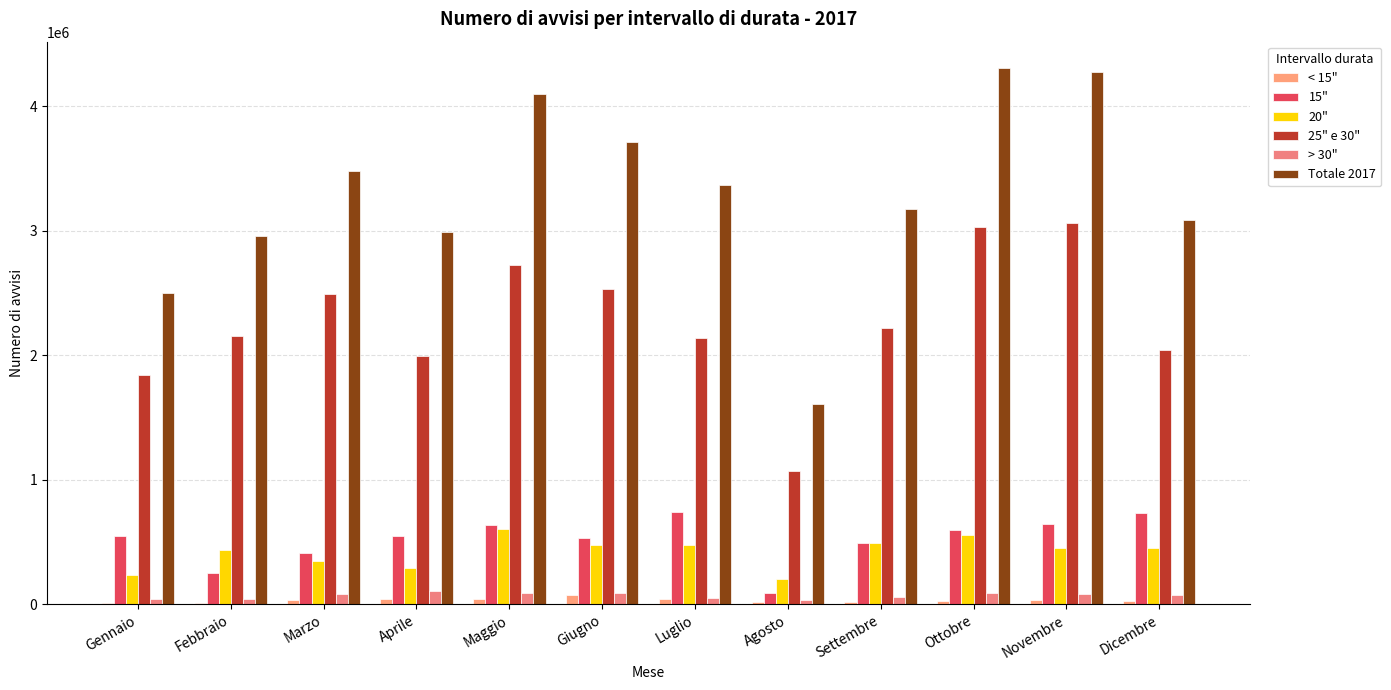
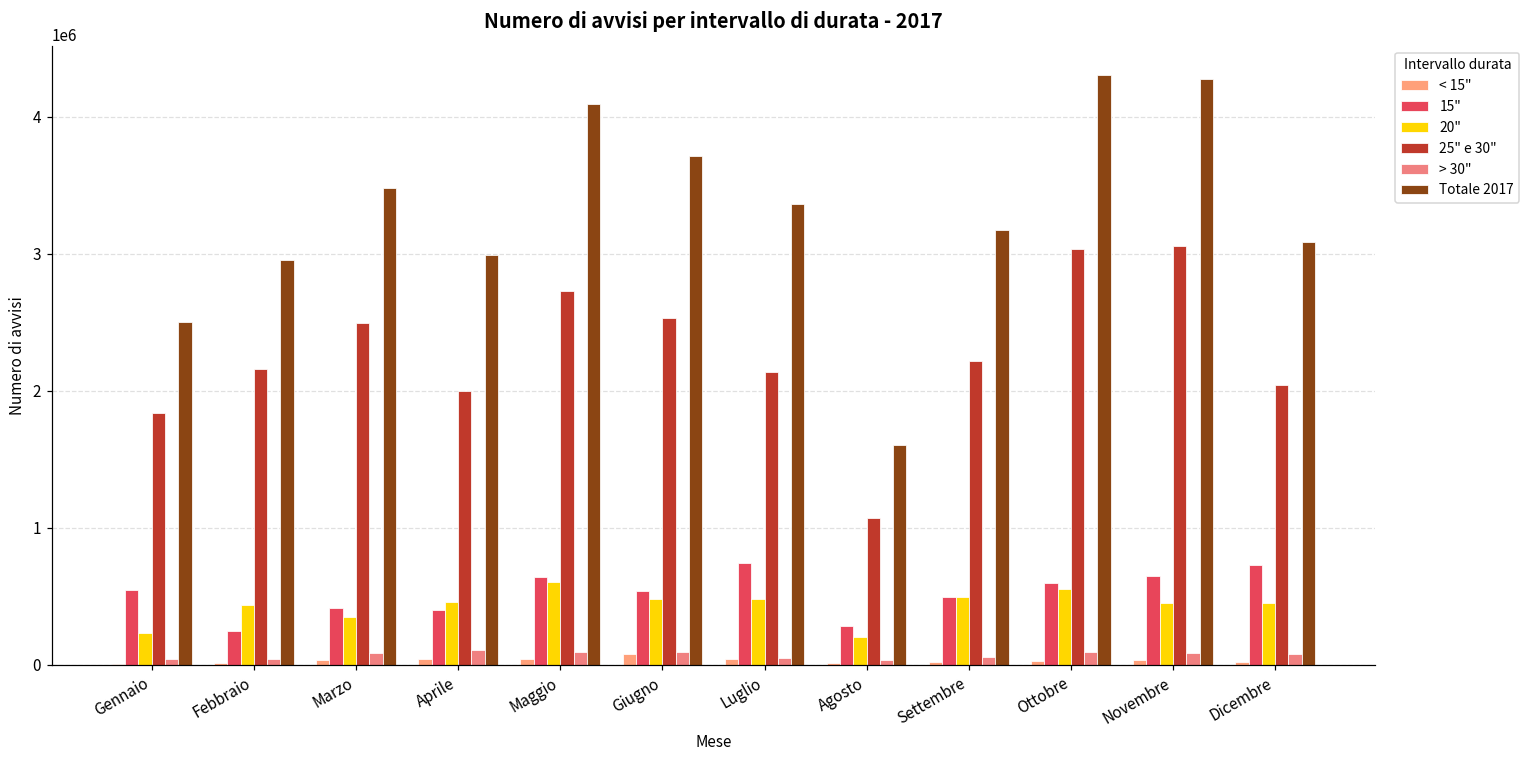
15", Aprile: 550000 -> 400000
20", Aprile: 290000 -> 450000
15", Agosto: 90000 -> 280000
